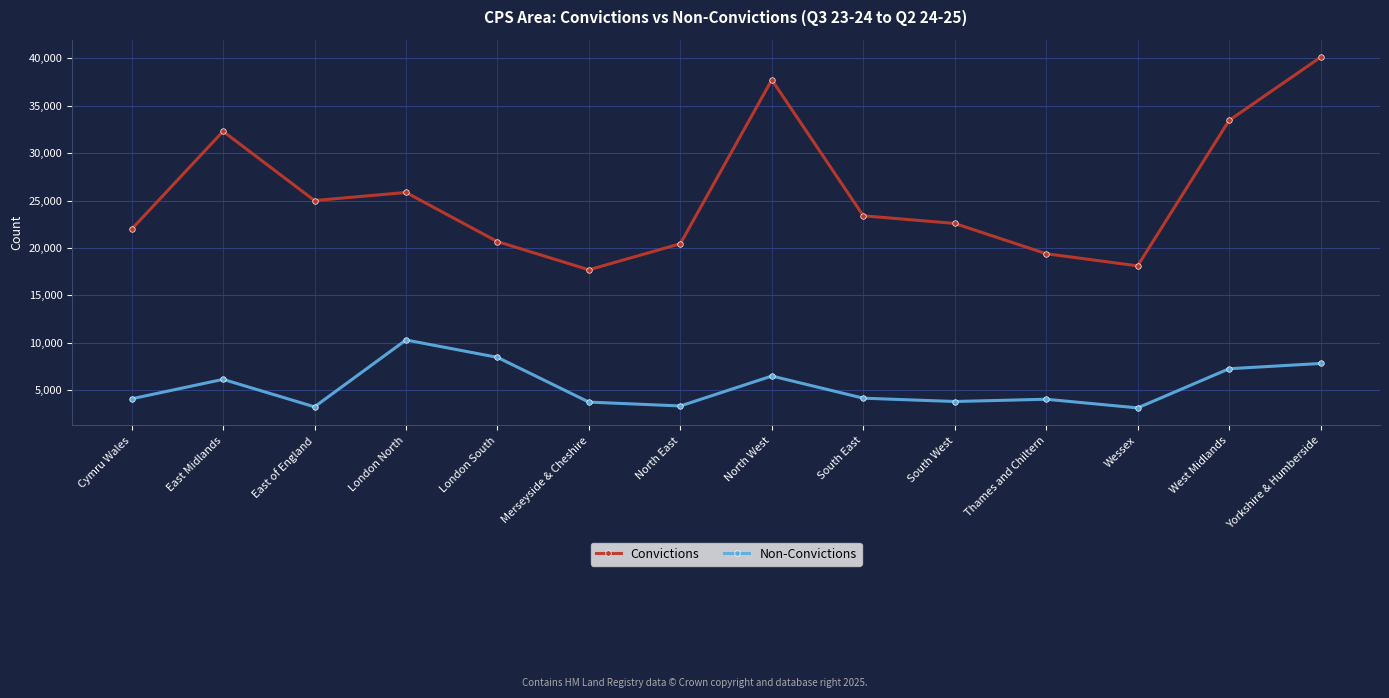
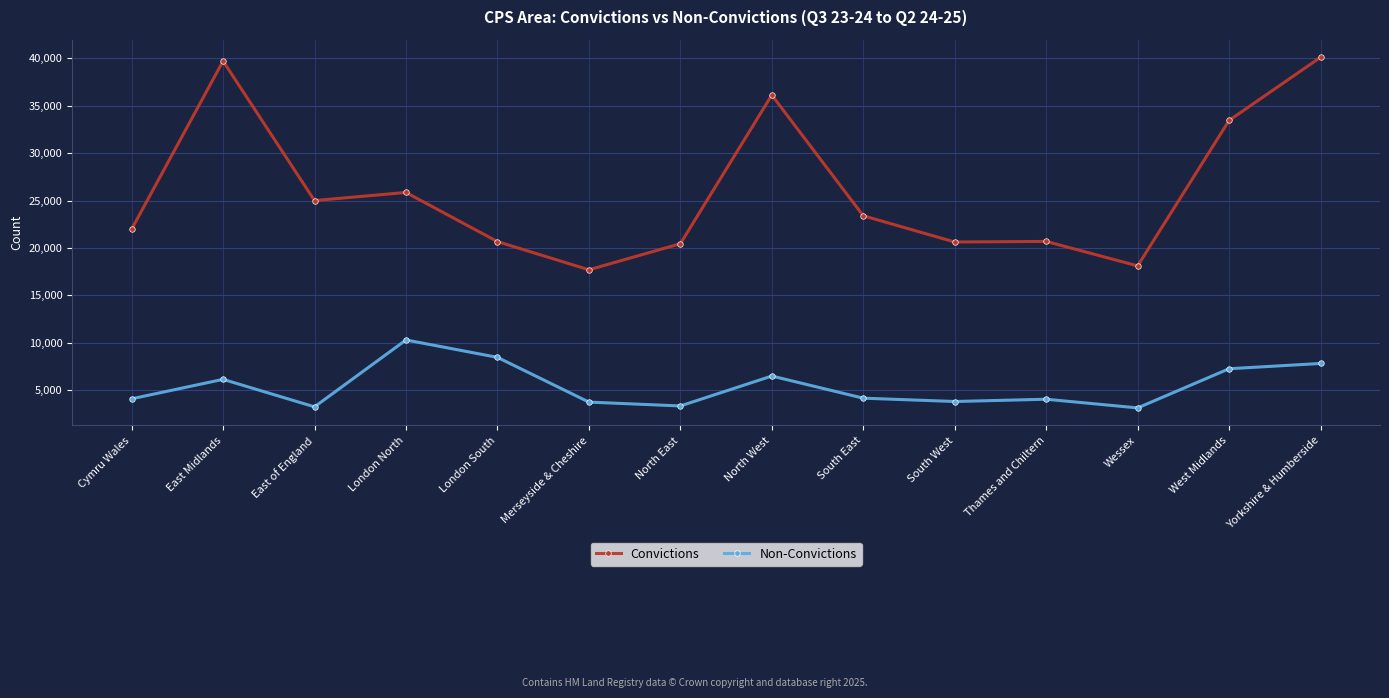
Convictions, East Midlands: 32,000 -> 40,000
Convictions, North West: 38,000 -> 36,000
Convictions, South West: 23,000 -> 21,000
Convictions, Thames and Chiltern: 19,000 -> 21,000
